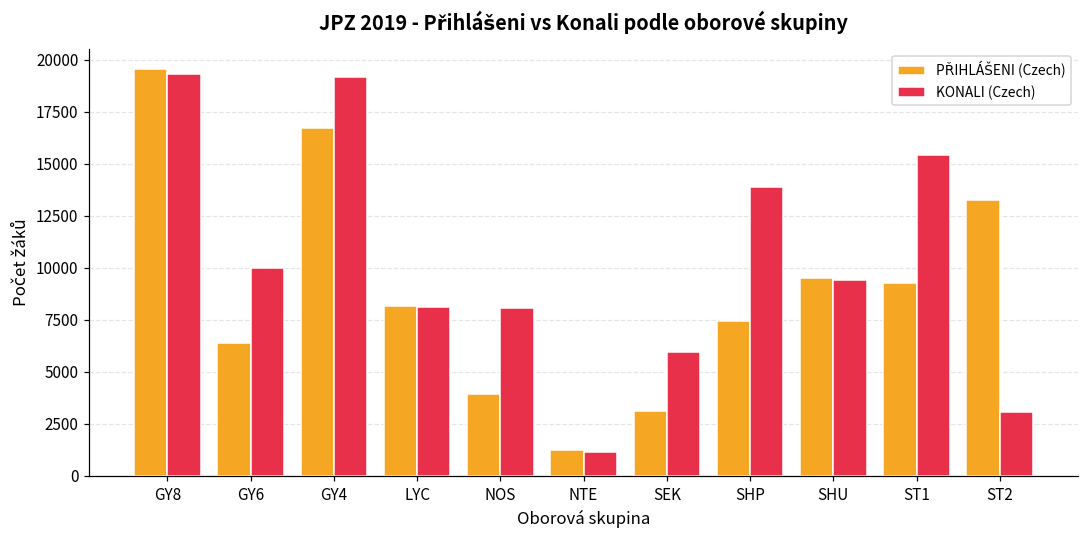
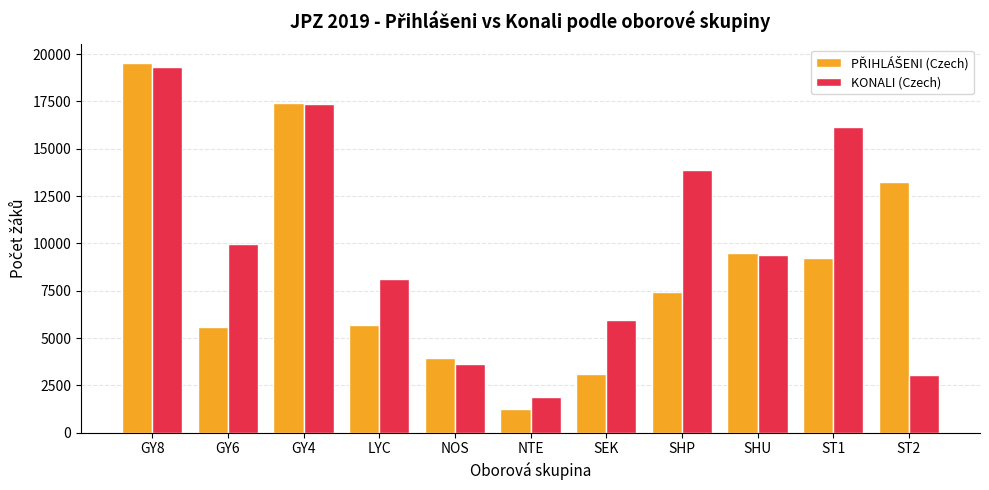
PŘIHLÁŠENI (Czech), GY6: 6400 -> 5600
PŘIHLÁŠENI (Czech), GY4: 16700 -> 17400
KONALI (Czech), GY4: 19200 -> 17400
PŘIHLÁŠENI (Czech), LYC: 8100 -> 5700
KONALI (Czech), NOS: 8100 -> 3600
KONALI (Czech), NTE: 1100 -> 1900
KONALI (Czech), ST1: 15400 -> 16100
